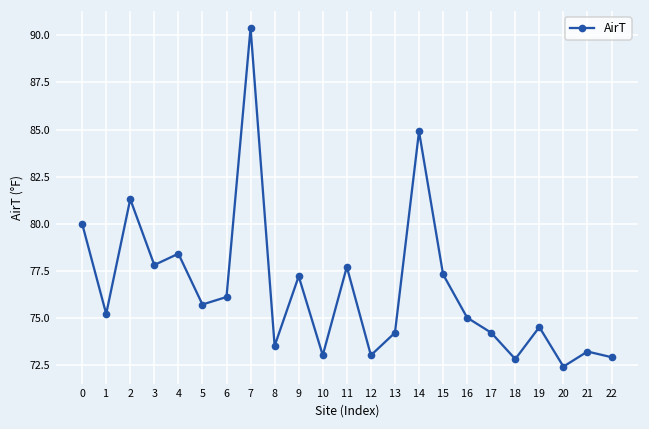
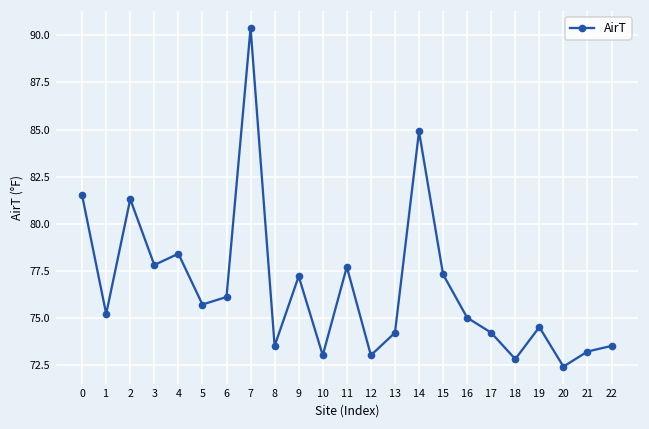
0: 80.0 -> 81.5
22: 72.9 -> 73.5
